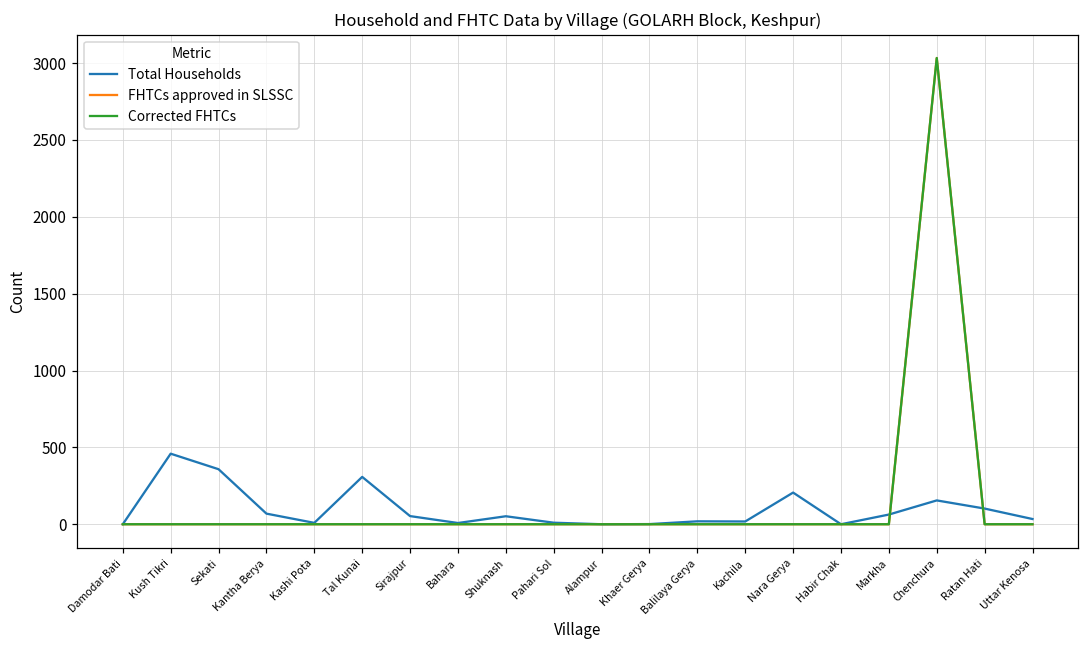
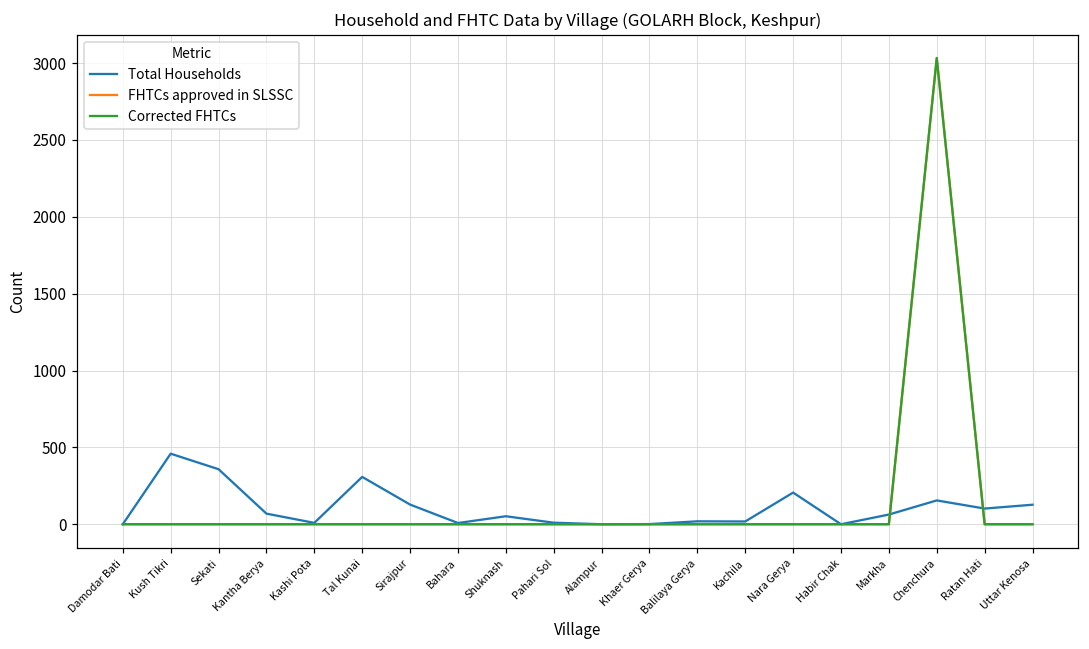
Total Households, Sirajpur: 50 -> 130
Total Households, Uttar Kenosa: 30 -> 130
